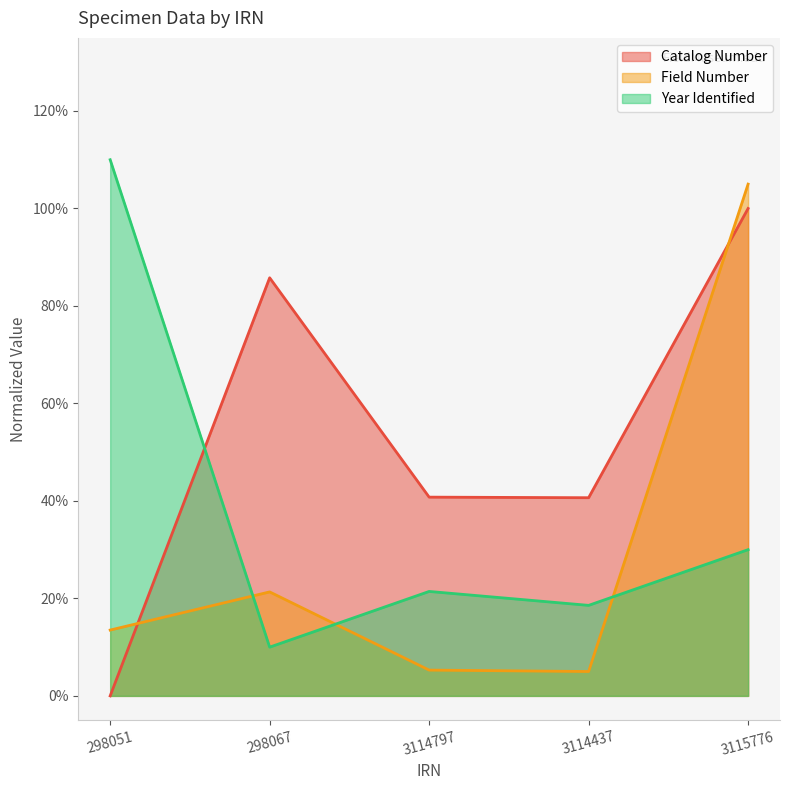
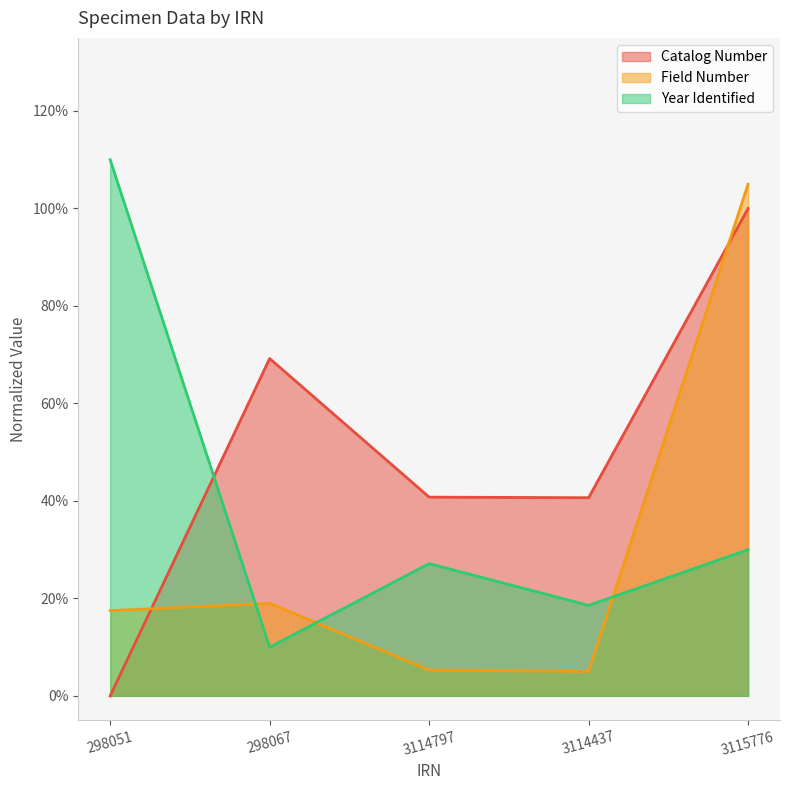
Field Number, 298051: 14% -> 17%
Catalog Number, 298067: 86% -> 69%
Field Number, 298067: 21% -> 19%
Year Identified, 3114797: 21% -> 27%
